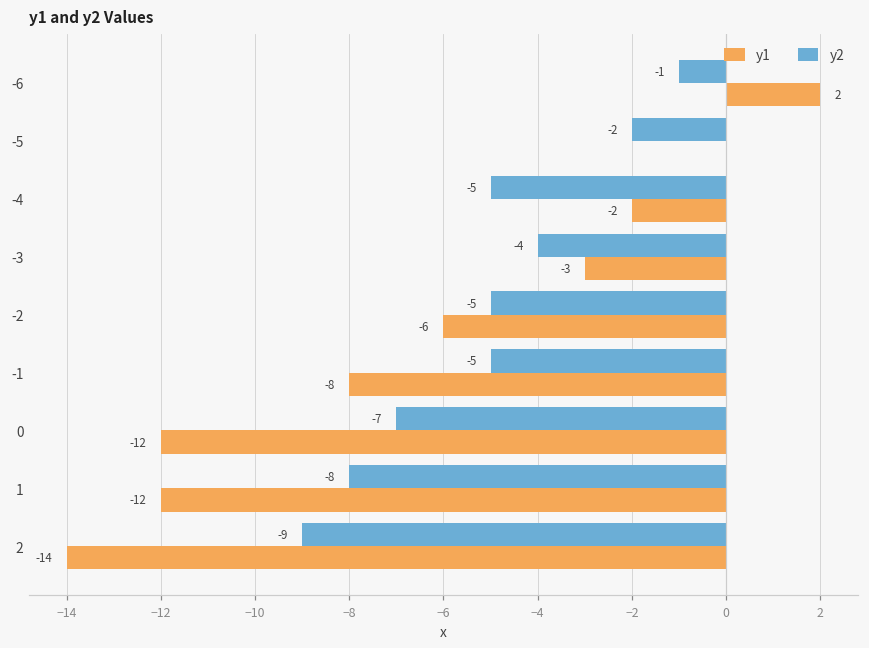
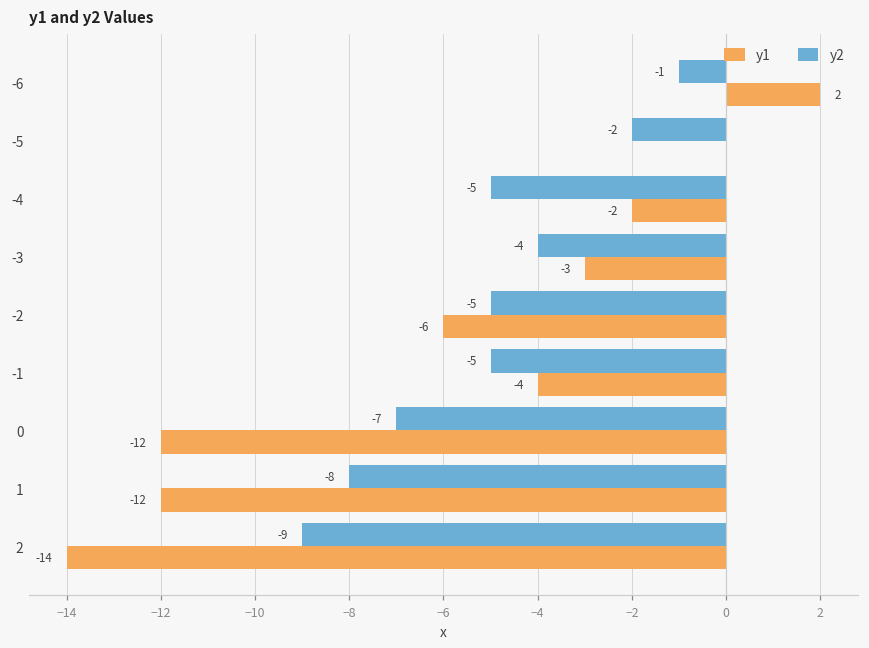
y1, -1: -8 -> -4
